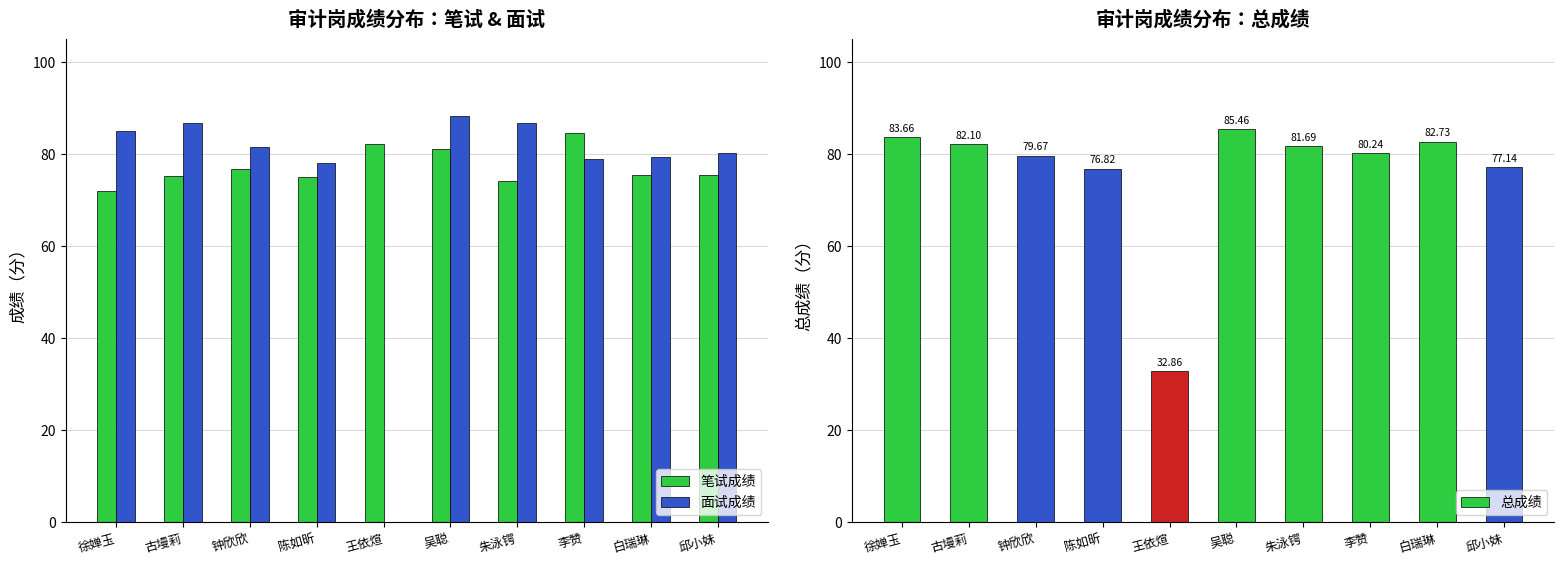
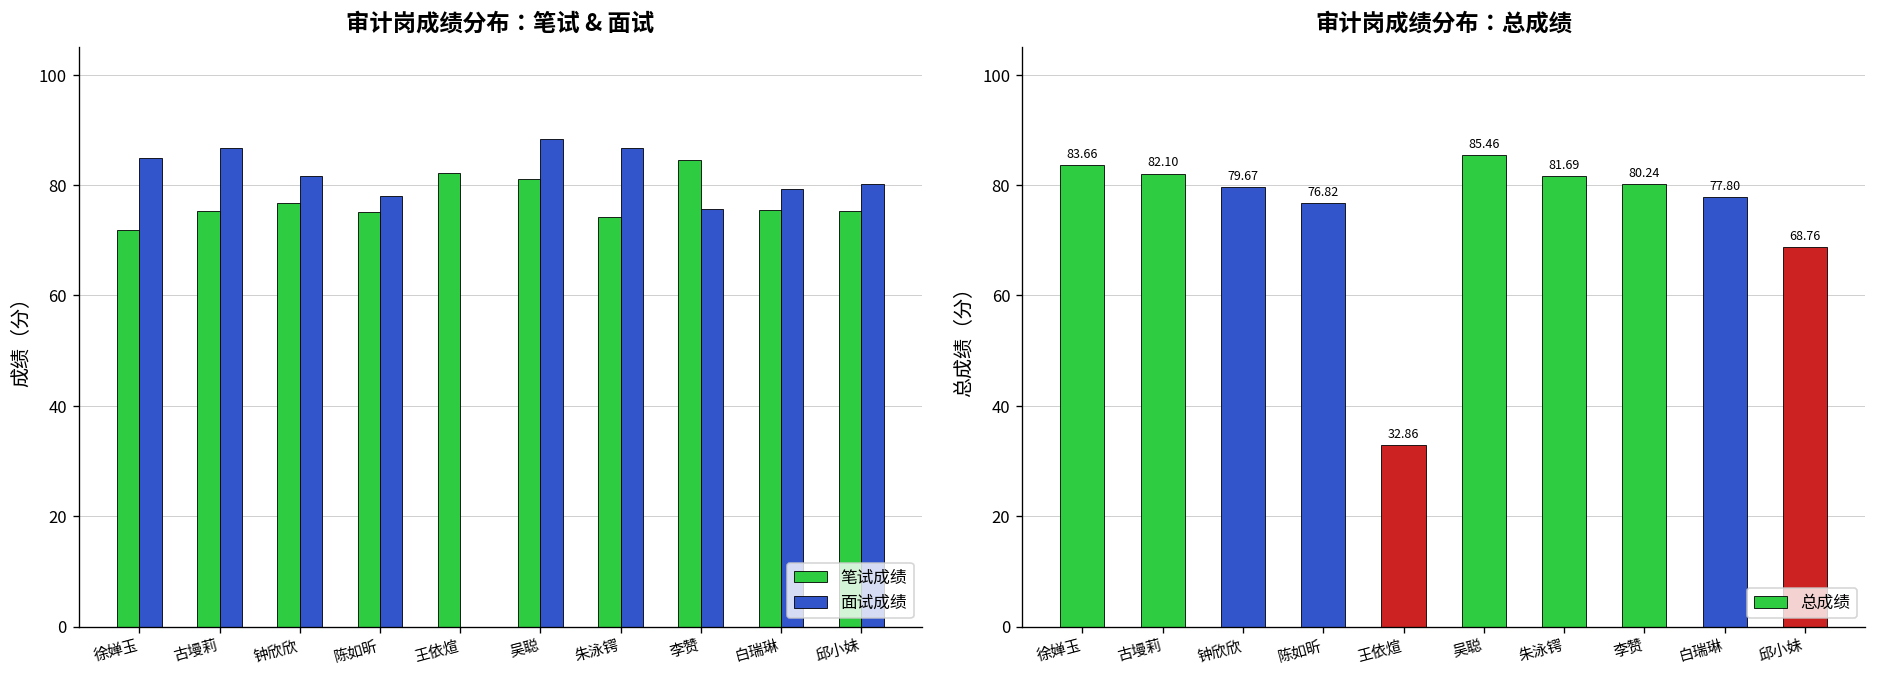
审计岗成绩分布：笔试 & 面试, 面试成绩, 李赞: 79 -> 76
审计岗成绩分布：总成绩, 白瑞琳: 82.73 -> 77.80
审计岗成绩分布：总成绩, 邱小妹: 77.14 -> 68.76
